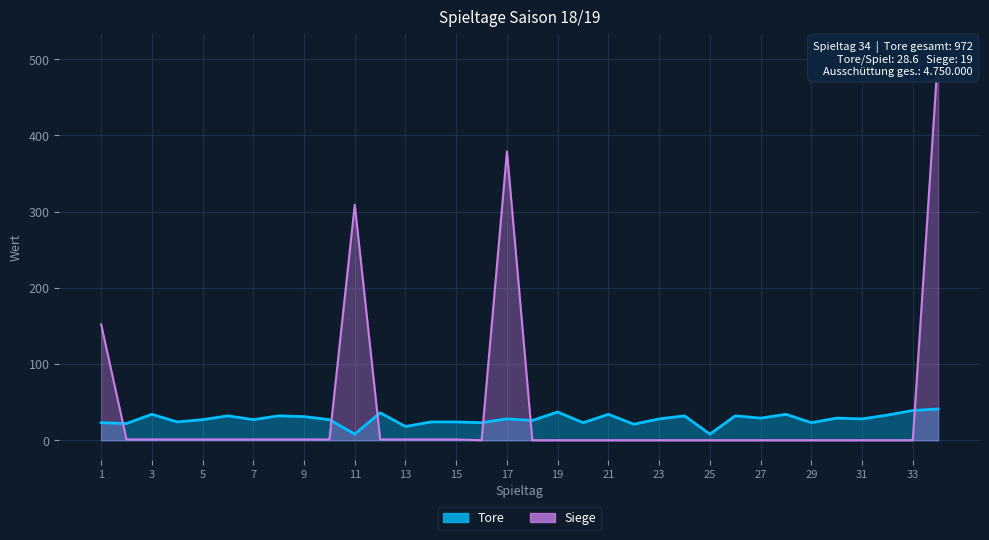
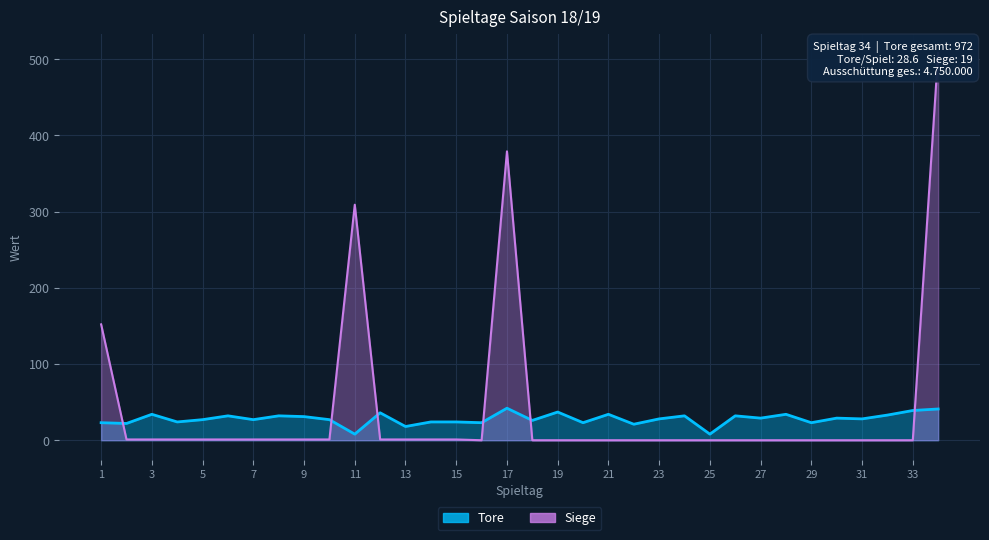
Tore, 17: 30 -> 40
